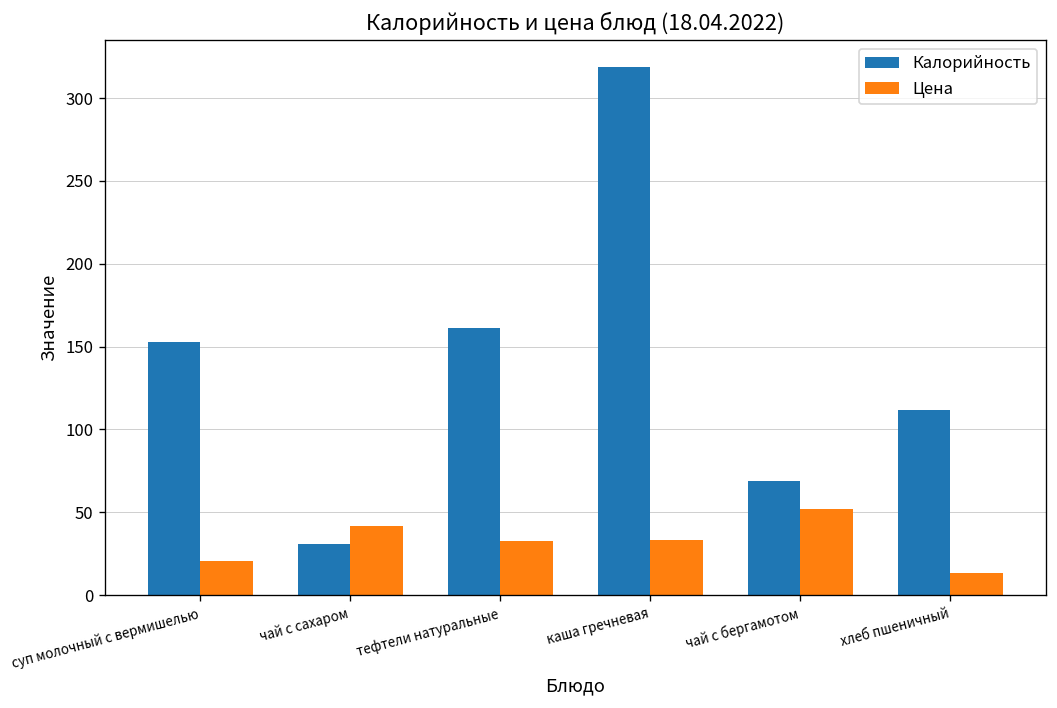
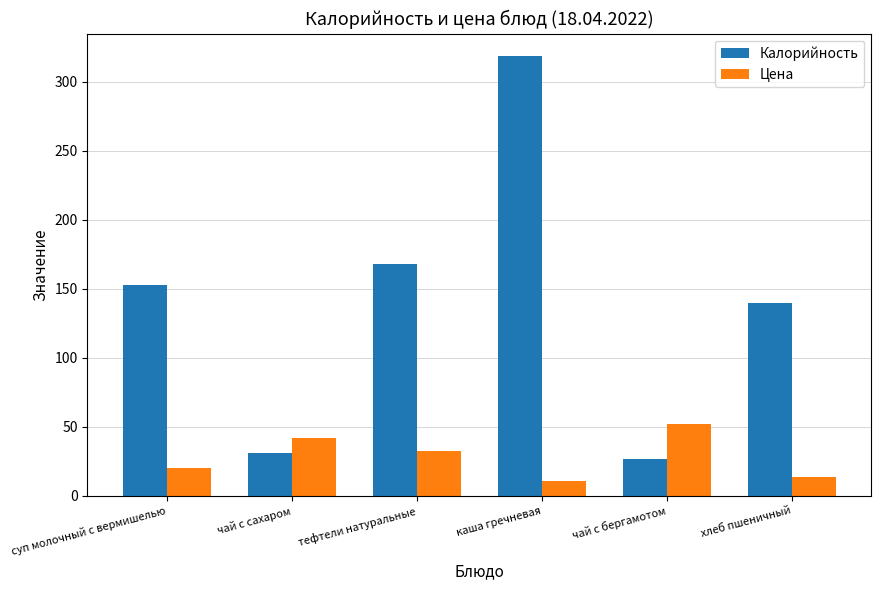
Калорийность, тефтели натуральные: 161 -> 168
Цена, каша гречневая: 33 -> 11
Калорийность, чай с бергамотом: 69 -> 27
Калорийность, хлеб пшеничный: 112 -> 140
